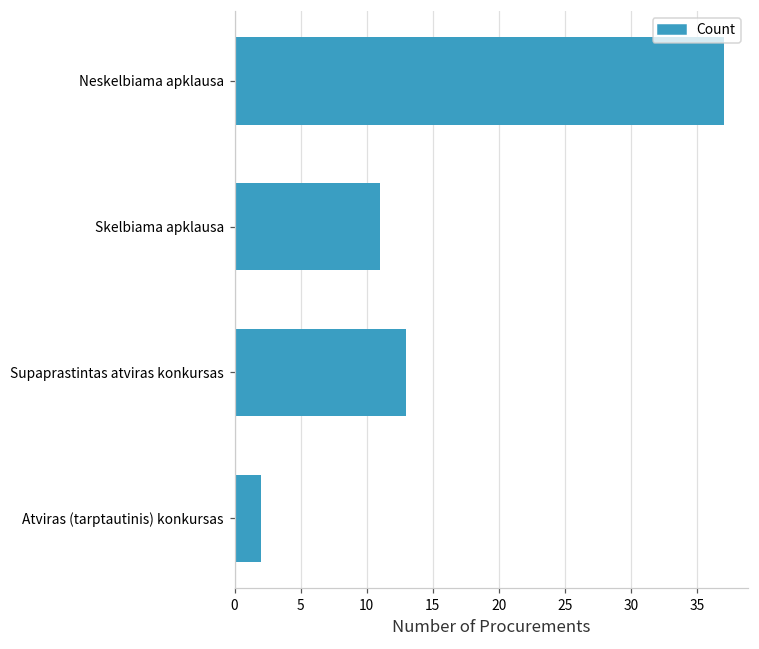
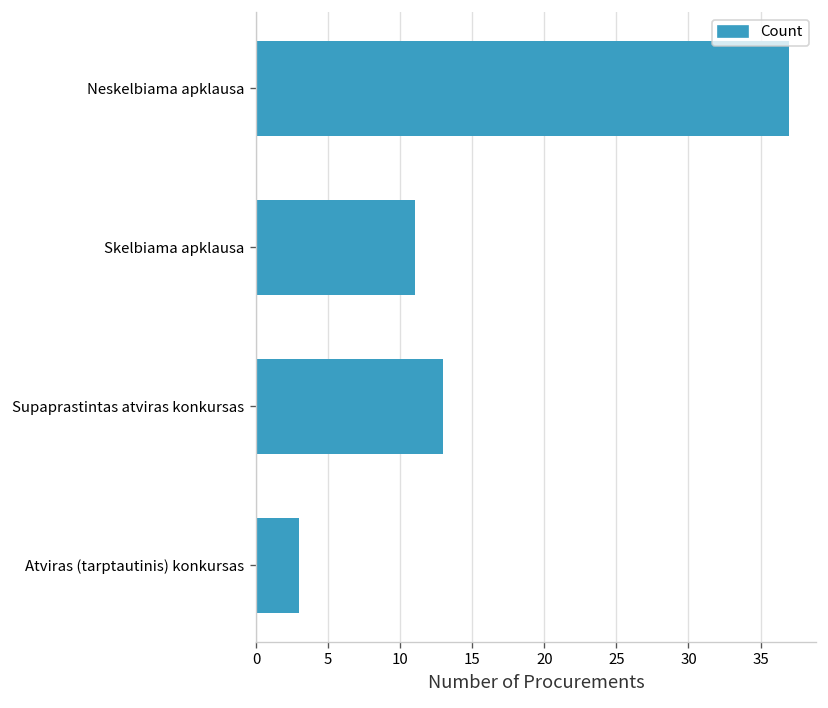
Atviras (tarptautinis) konkursas: 2 -> 3
